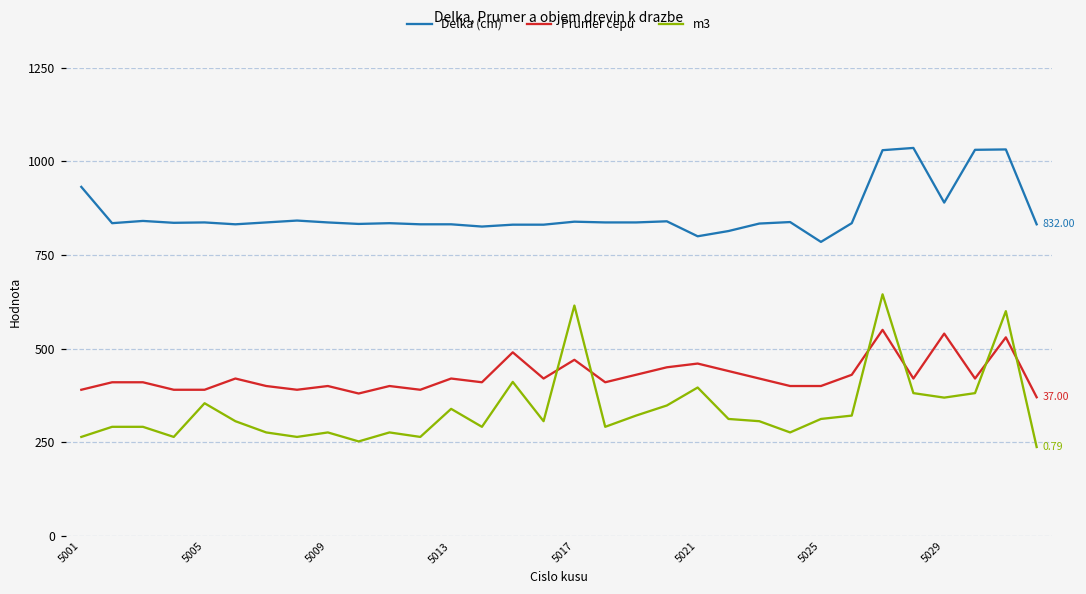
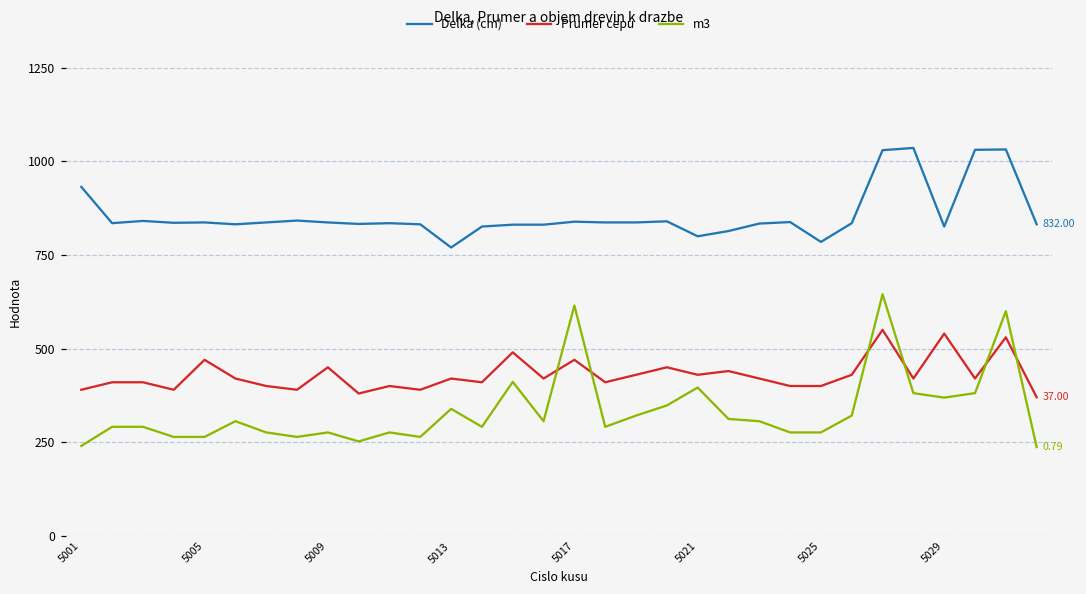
m3, 5001: 260 -> 240
Prumer cepu, 5005: 390 -> 470
m3, 5005: 350 -> 260
Prumer cepu, 5009: 400 -> 450
Delka (cm), 5013: 830 -> 770
Prumer cepu, 5021: 460 -> 430
m3, 5025: 310 -> 280
Delka (cm), 5029: 890 -> 830
